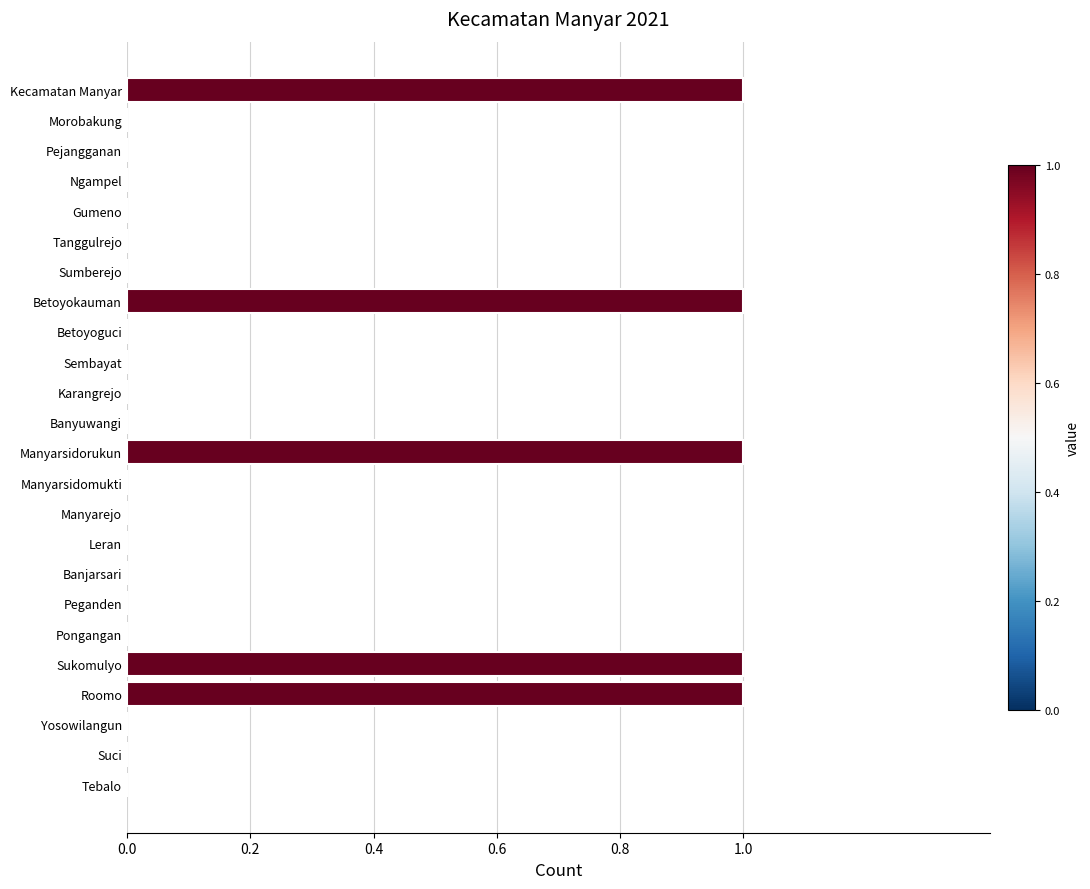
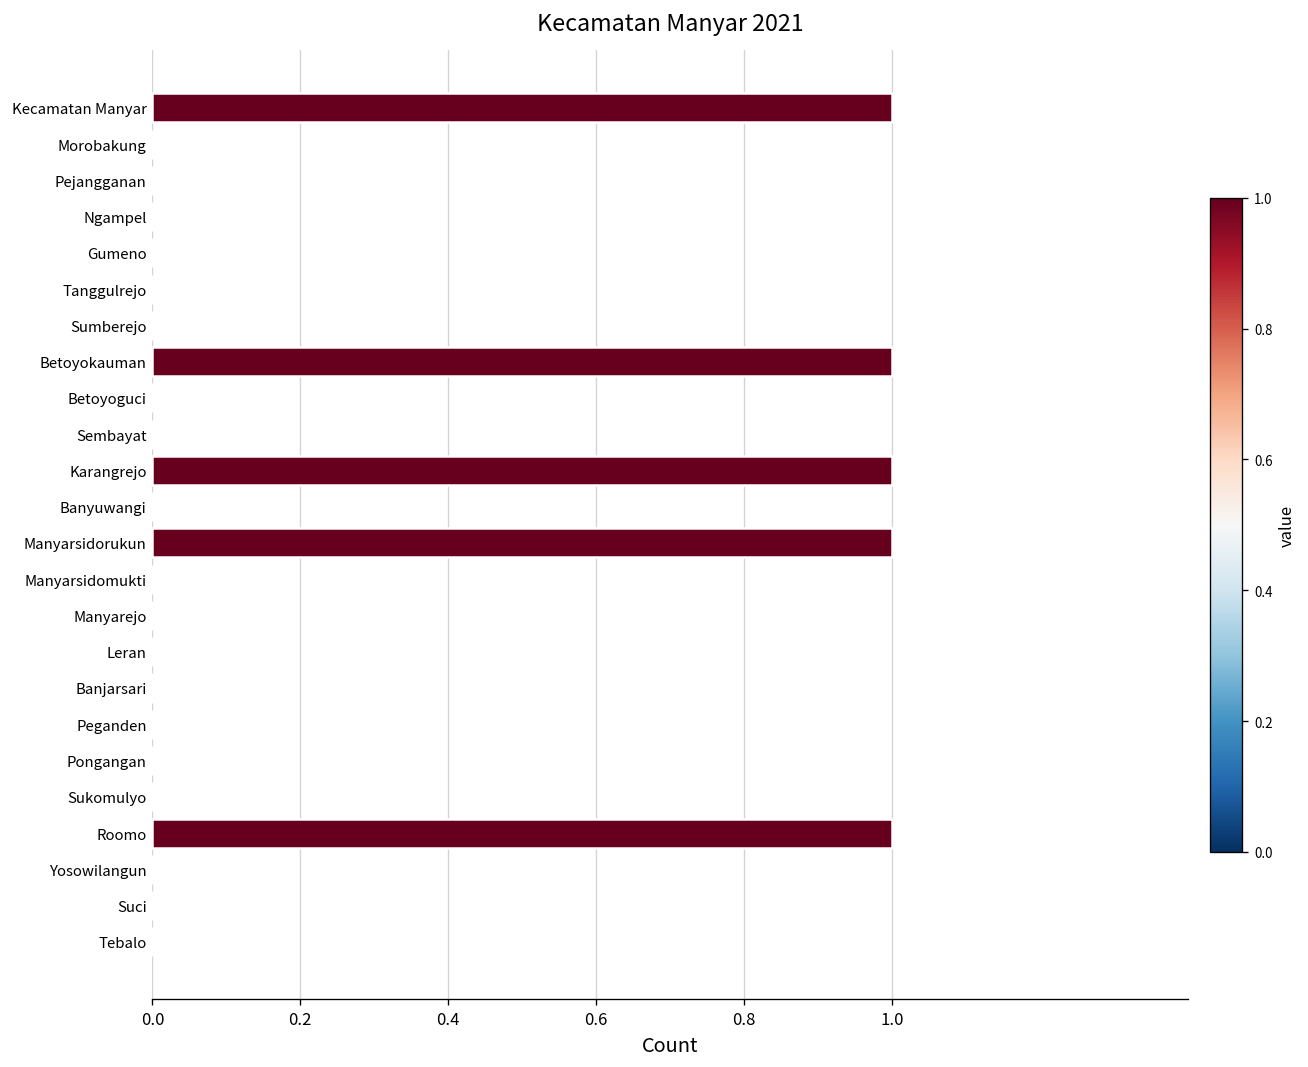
Karangrejo: 0 -> 1
Sukomulyo: 1 -> 0
